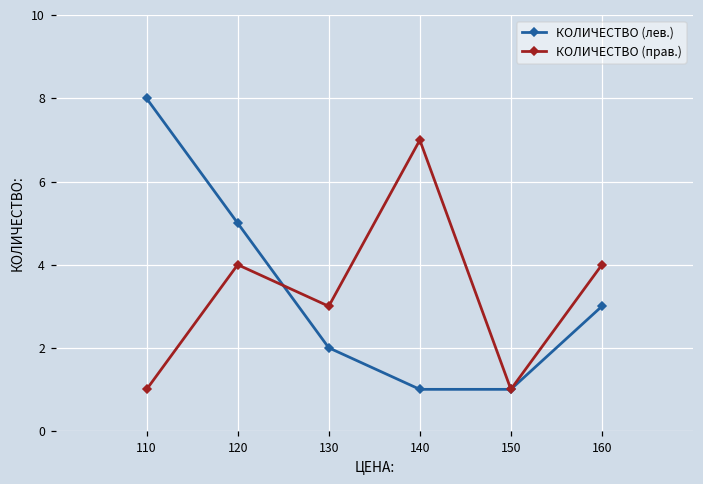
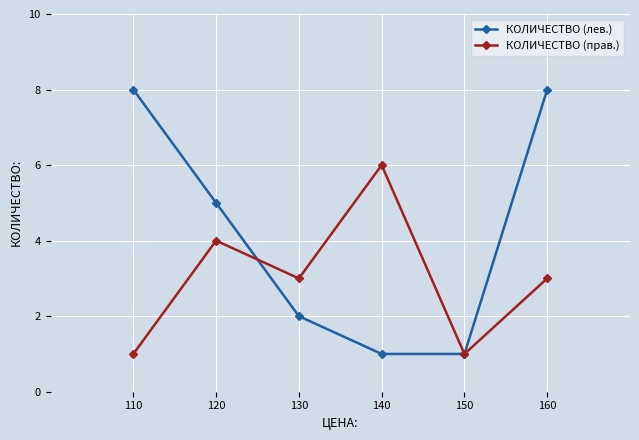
КОЛИЧЕСТВО (прав.), 140: 7 -> 6
КОЛИЧЕСТВО (лев.), 160: 3 -> 8
КОЛИЧЕСТВО (прав.), 160: 4 -> 3
